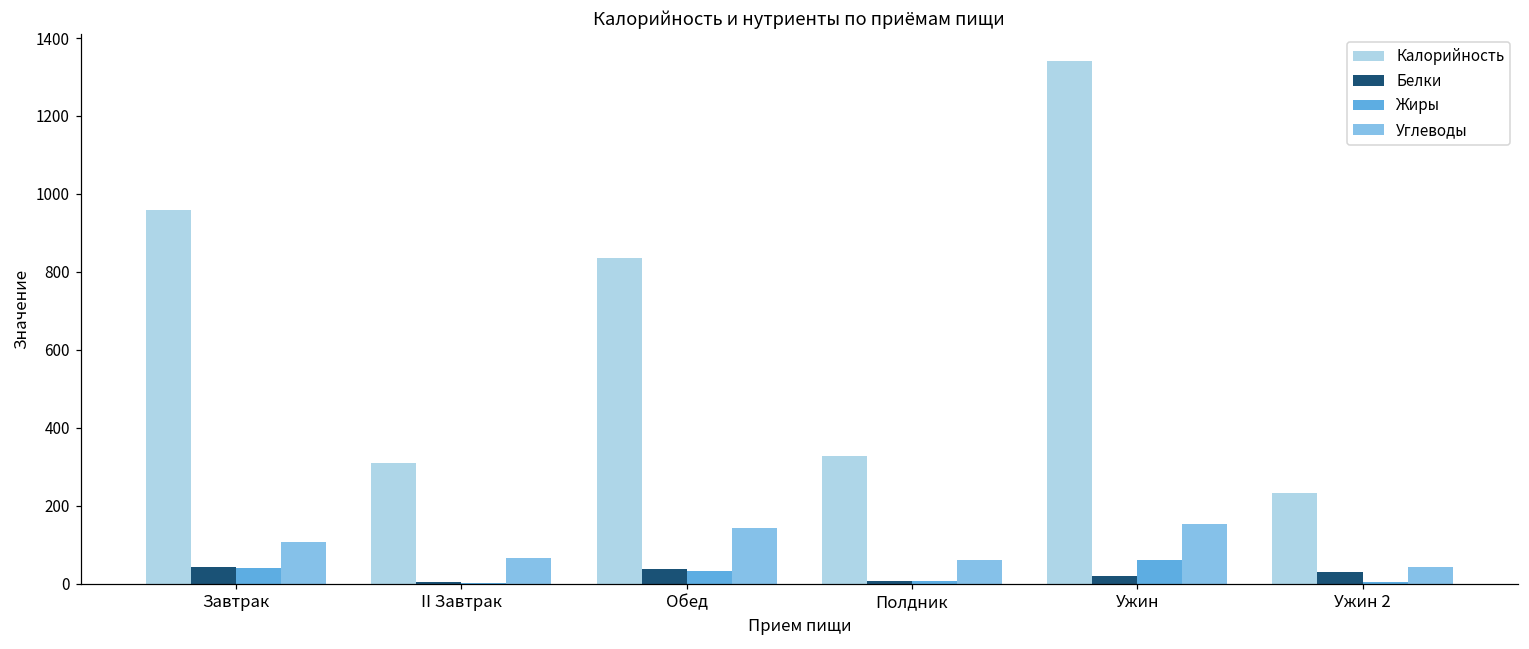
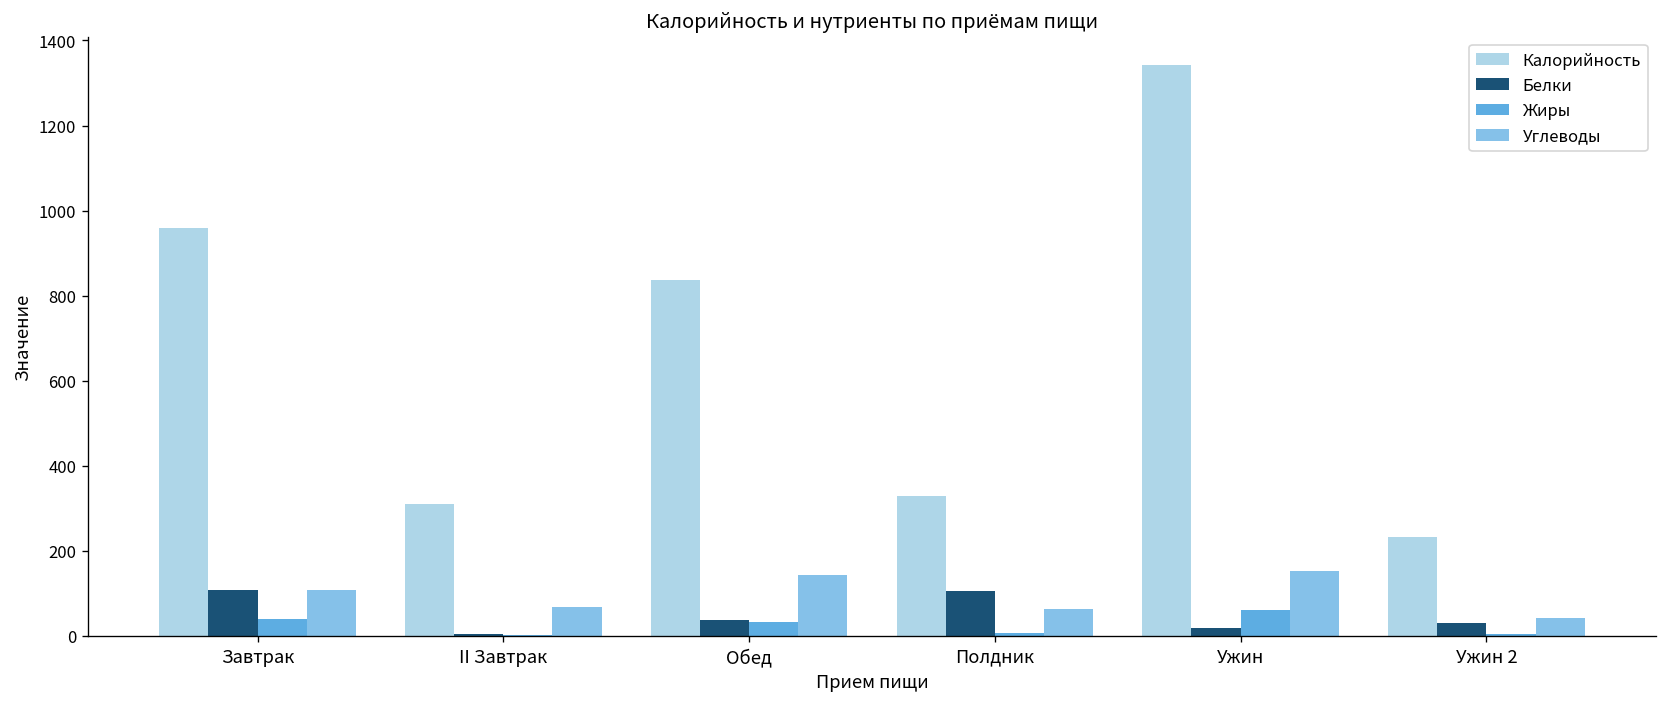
Белки, Завтрак: 40 -> 110
Белки, Полдник: 10 -> 110
